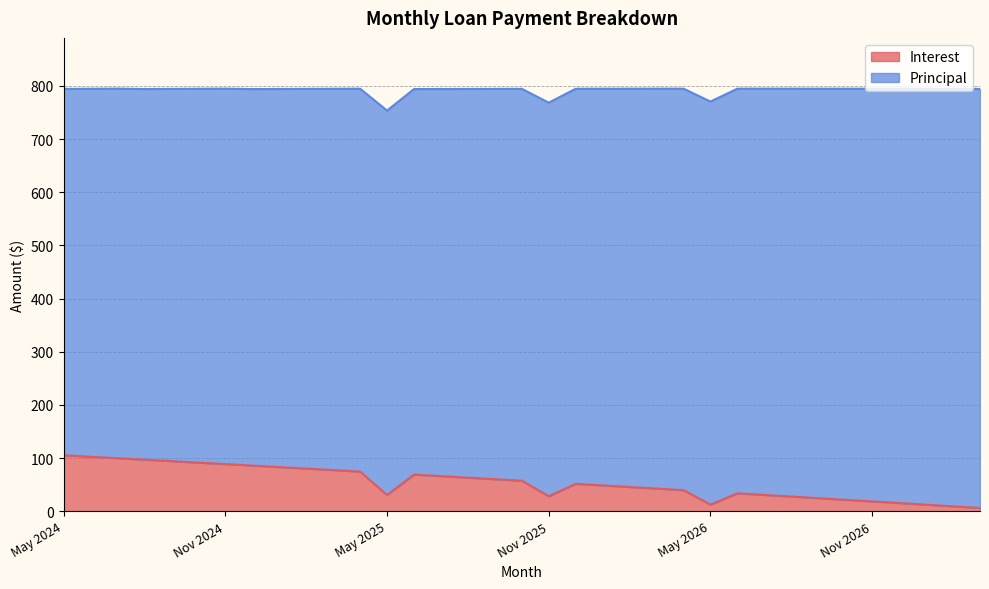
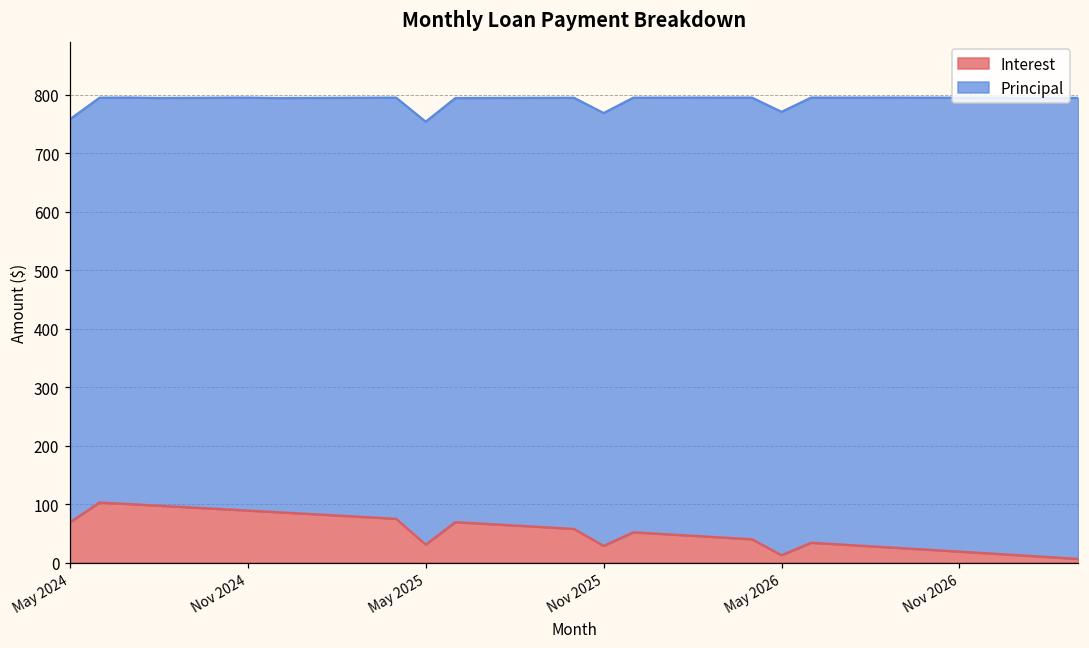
Interest, May 2024: 110 -> 70
